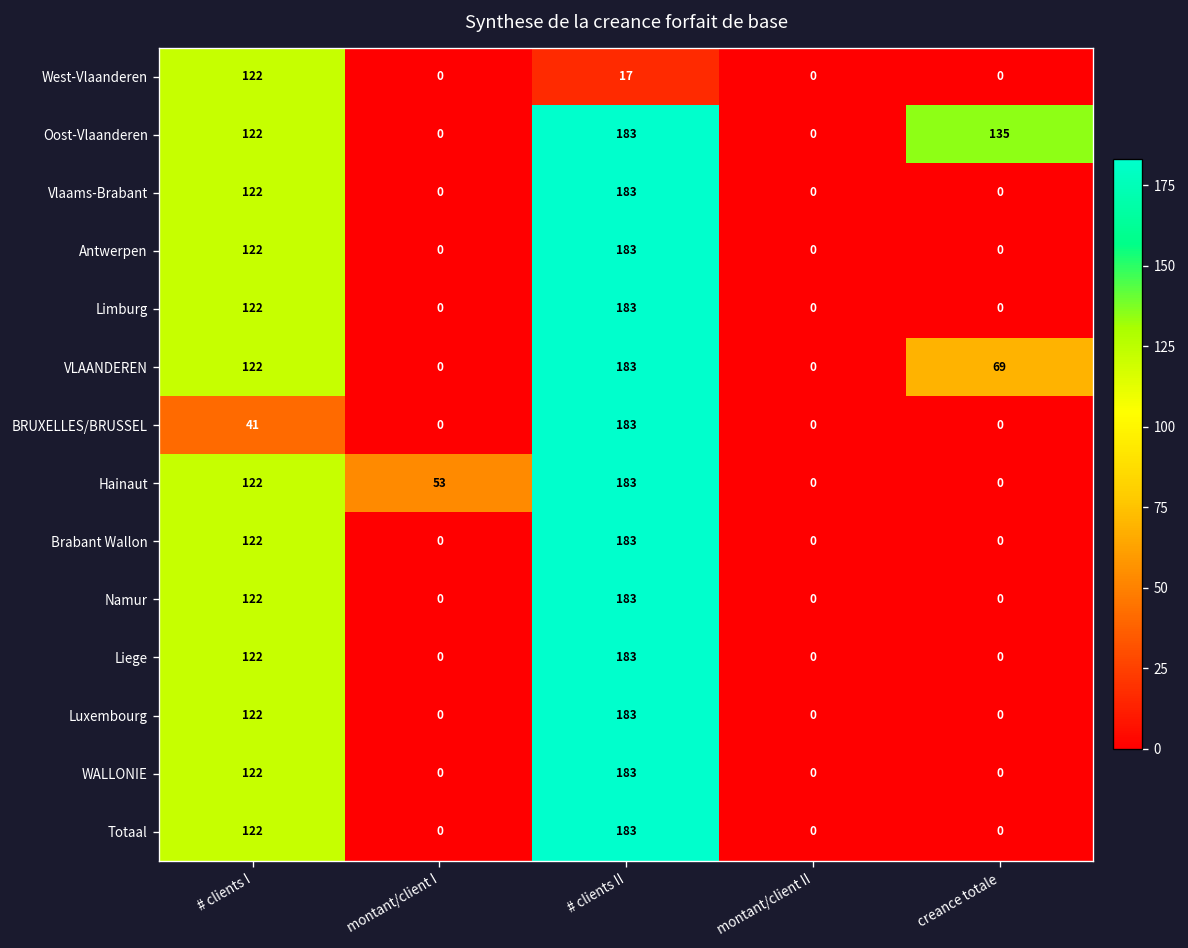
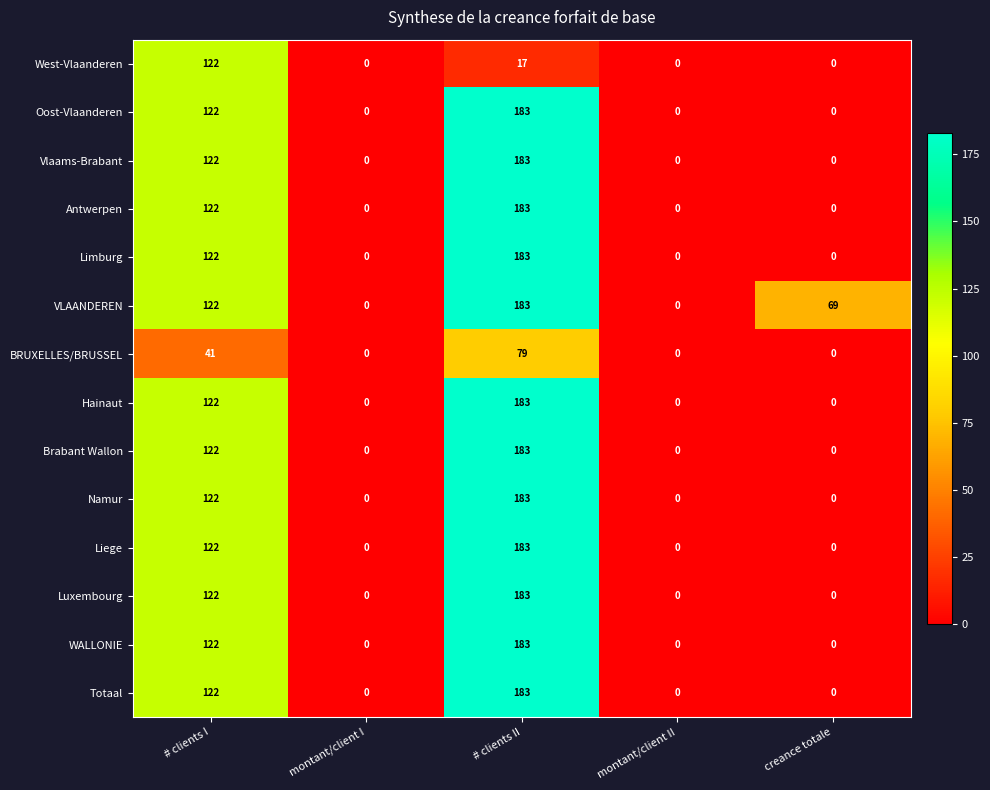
Oost-Vlaanderen, creance totale: 135 -> 0
BRUXELLES/BRUSSEL, # clients II: 183 -> 79
Hainaut, montant/client I: 53 -> 0
